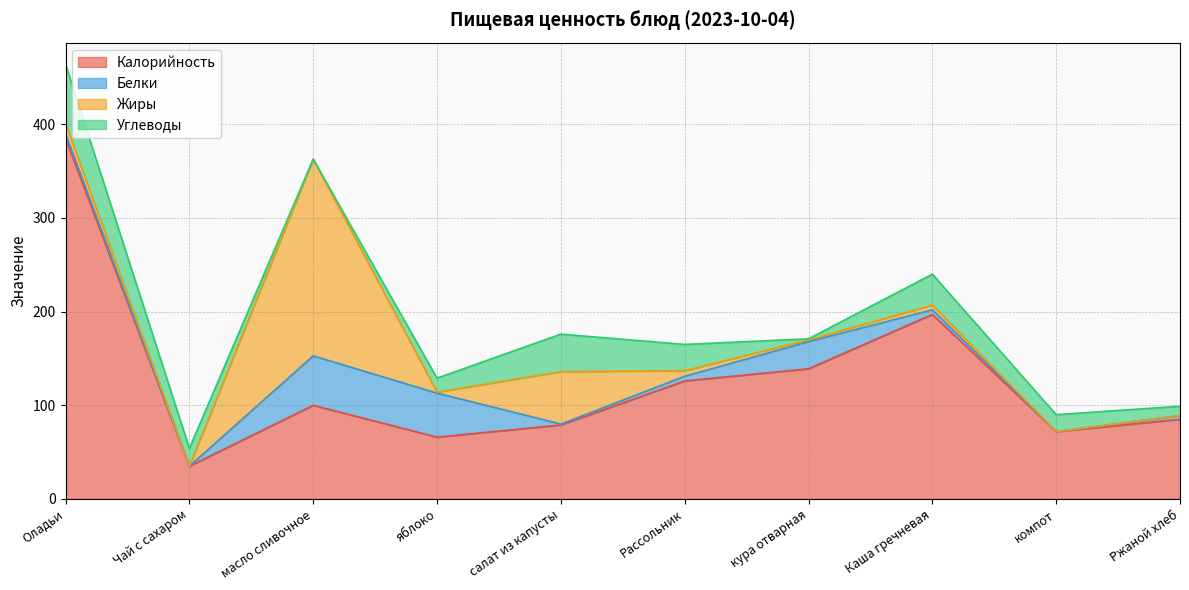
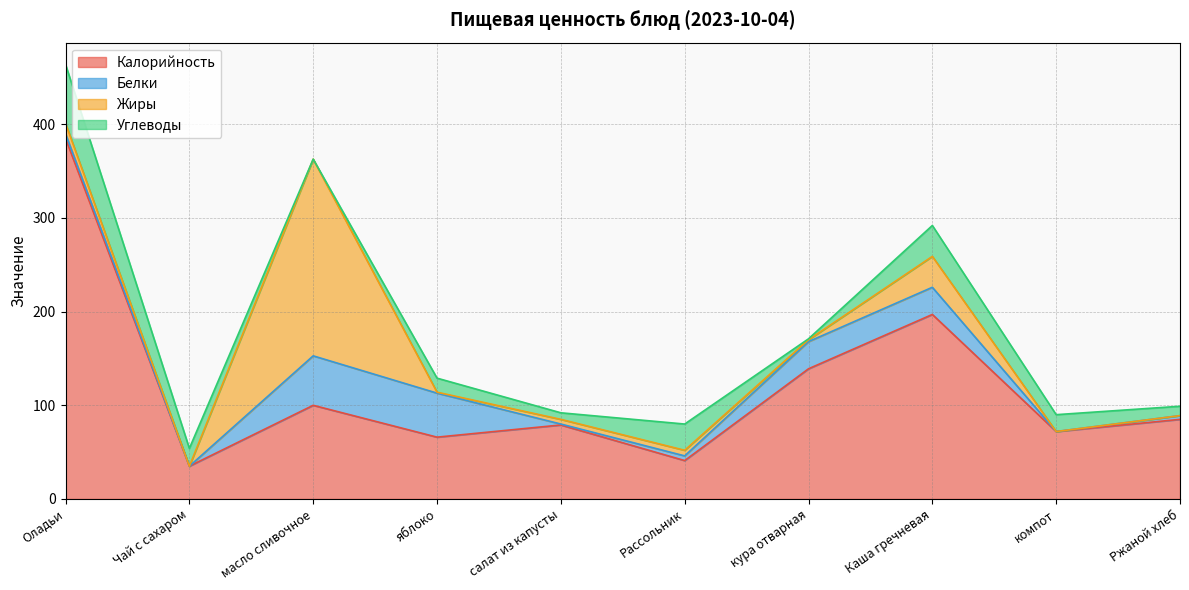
Жиры, салат из капусты: 60 -> 10
Углеводы, салат из капусты: 40 -> 10
Калорийность, Рассольник: 130 -> 40
Белки, Каша гречневая: 10 -> 30
Жиры, Каша гречневая: 10 -> 30
